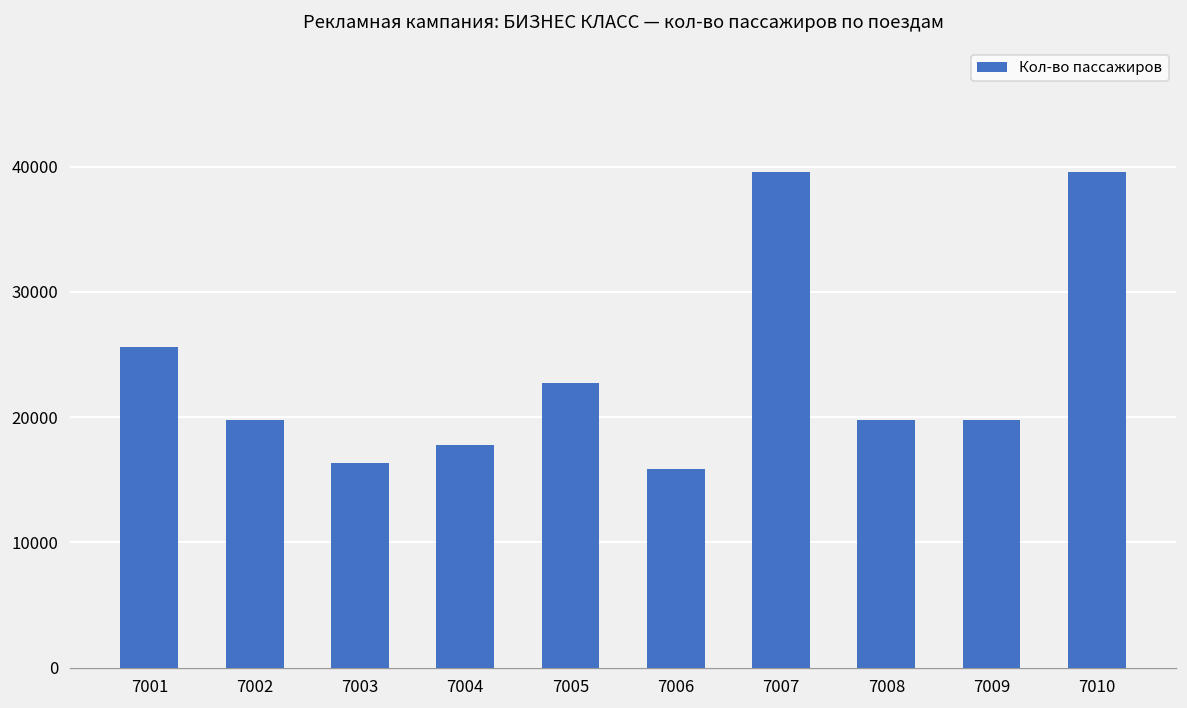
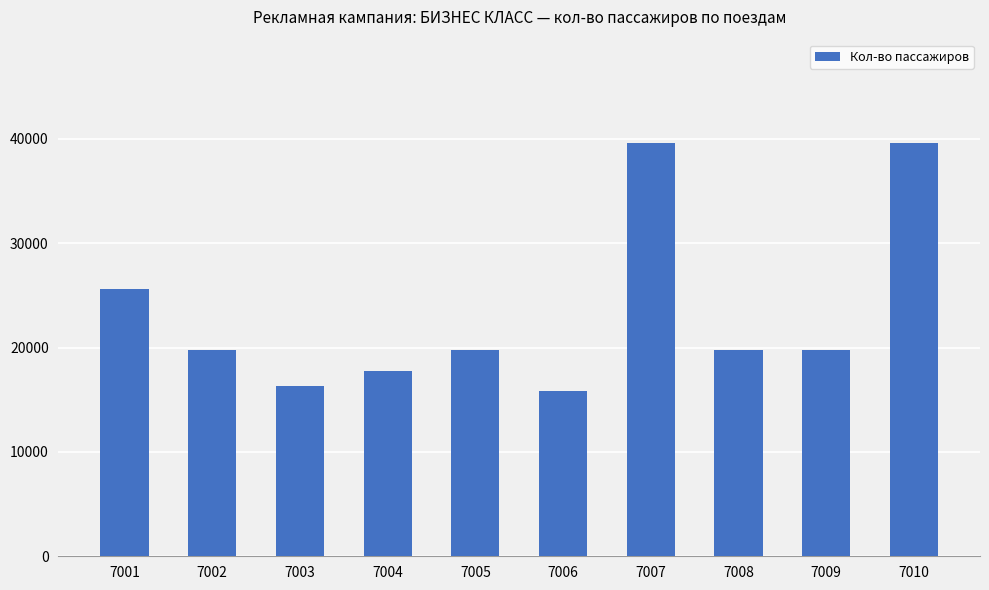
7005: 22700 -> 19800
